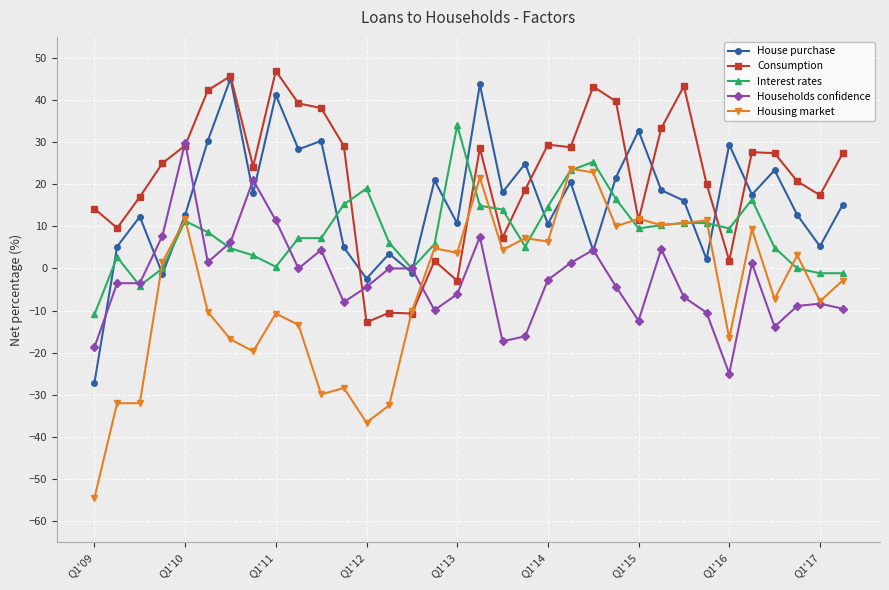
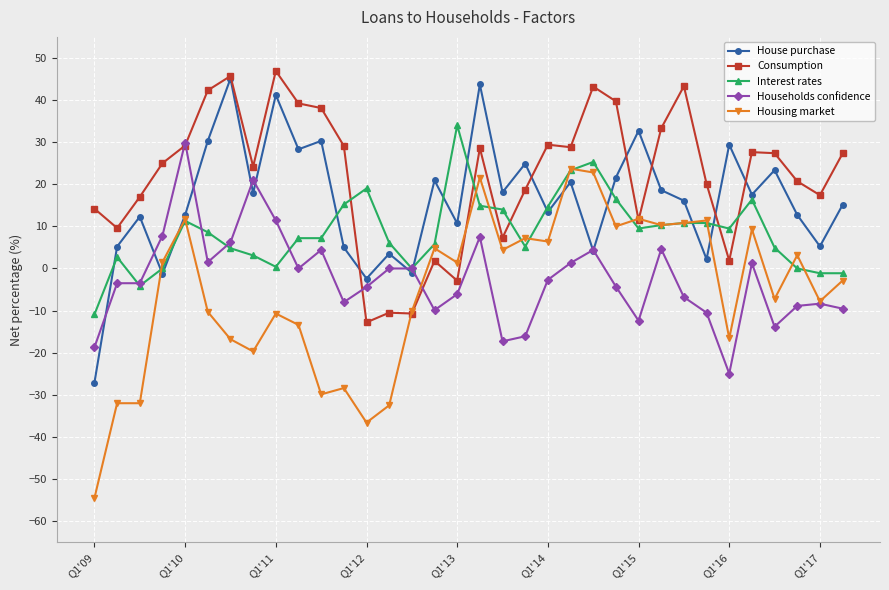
Housing market, Q1'13: 4 -> 1
House purchase, Q1'14: 11 -> 13
